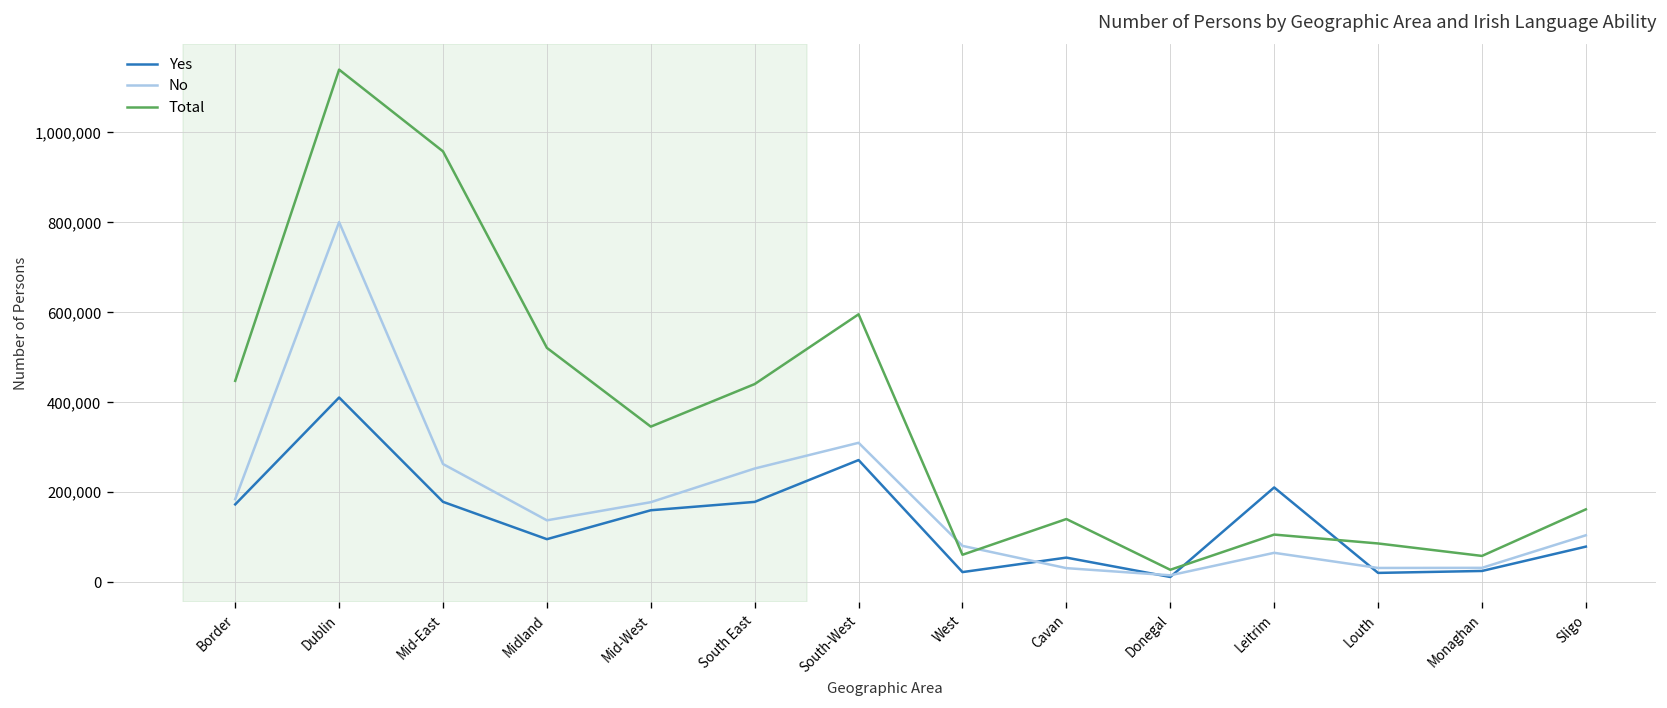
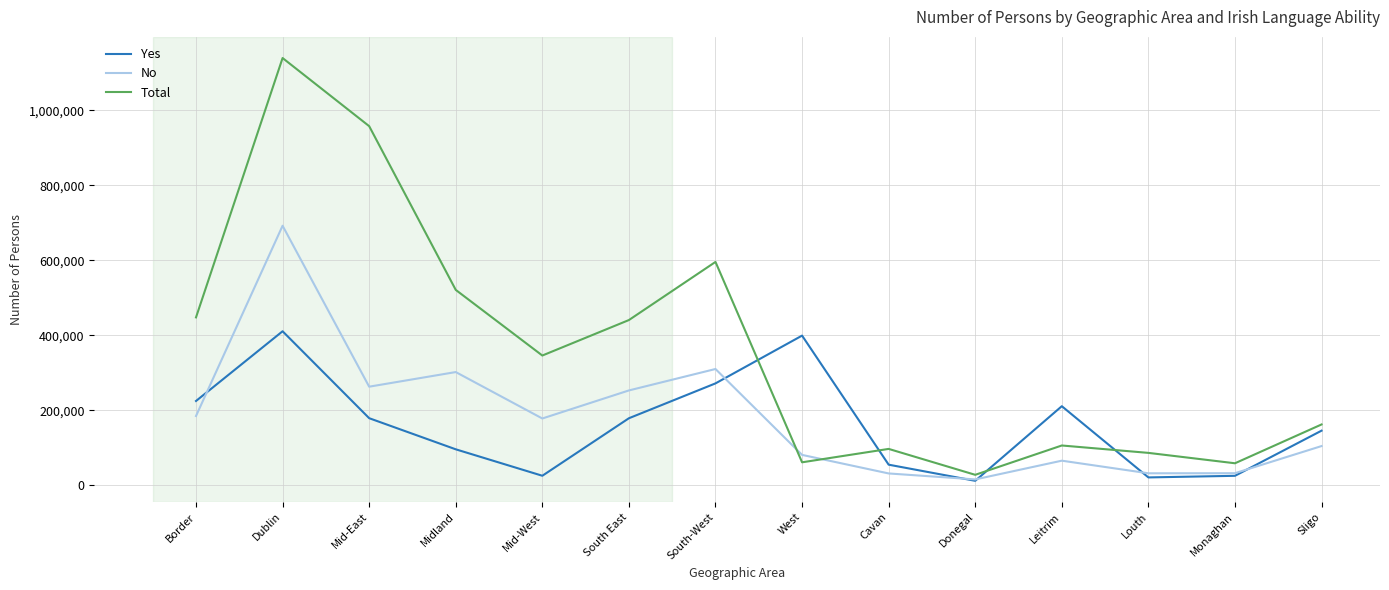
Yes, Border: 170,000 -> 220,000
No, Dublin: 800,000 -> 690,000
No, Midland: 140,000 -> 300,000
Yes, Mid-West: 160,000 -> 30,000
Yes, West: 20,000 -> 400,000
Total, Cavan: 140,000 -> 100,000
Yes, Sligo: 80,000 -> 150,000
